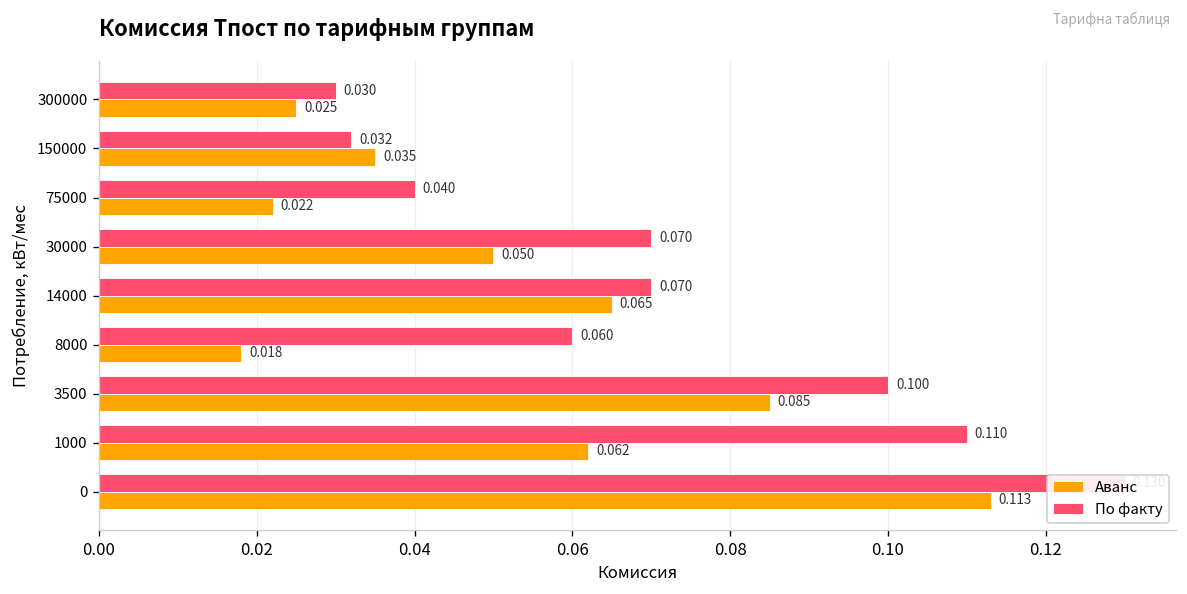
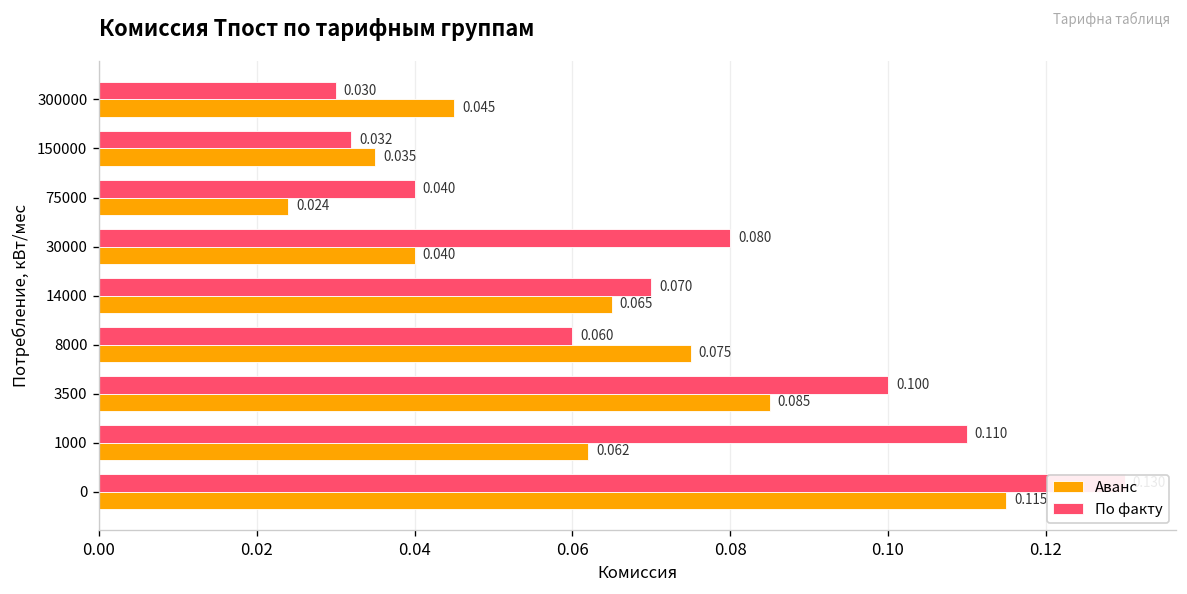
Аванс, 300000: 0.025 -> 0.045
Аванс, 75000: 0.022 -> 0.024
По факту, 30000: 0.070 -> 0.080
Аванс, 30000: 0.050 -> 0.040
Аванс, 8000: 0.018 -> 0.075
Аванс, 0: 0.113 -> 0.115
